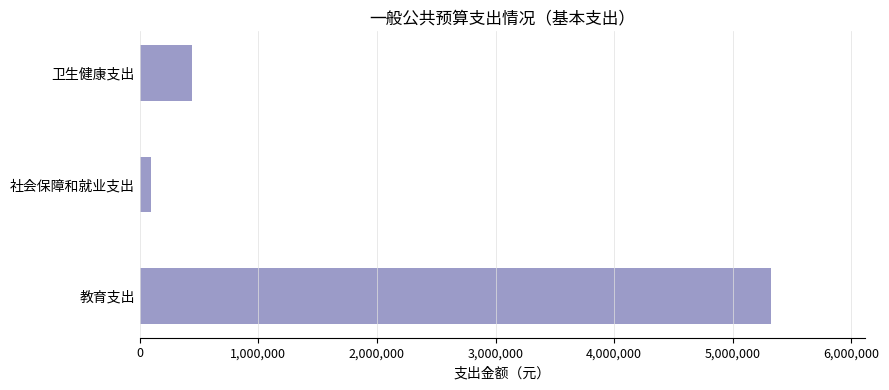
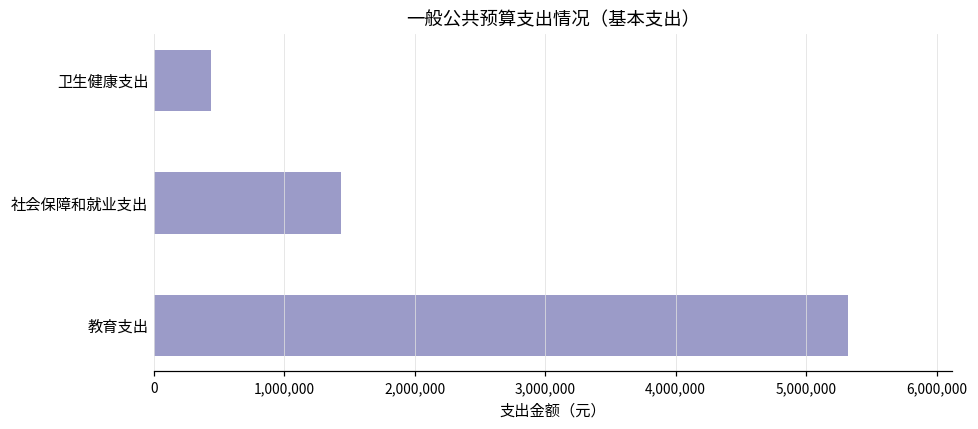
社会保障和就业支出: 100,000 -> 1,440,000
